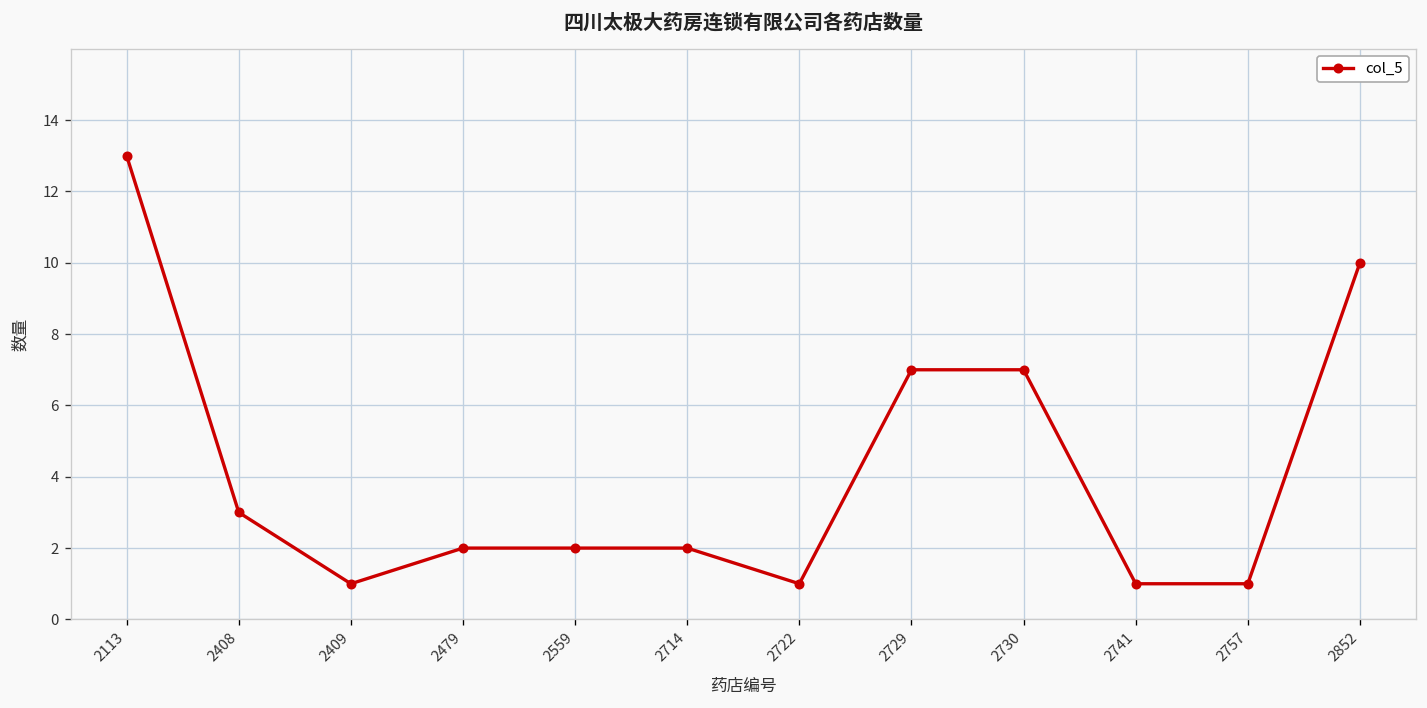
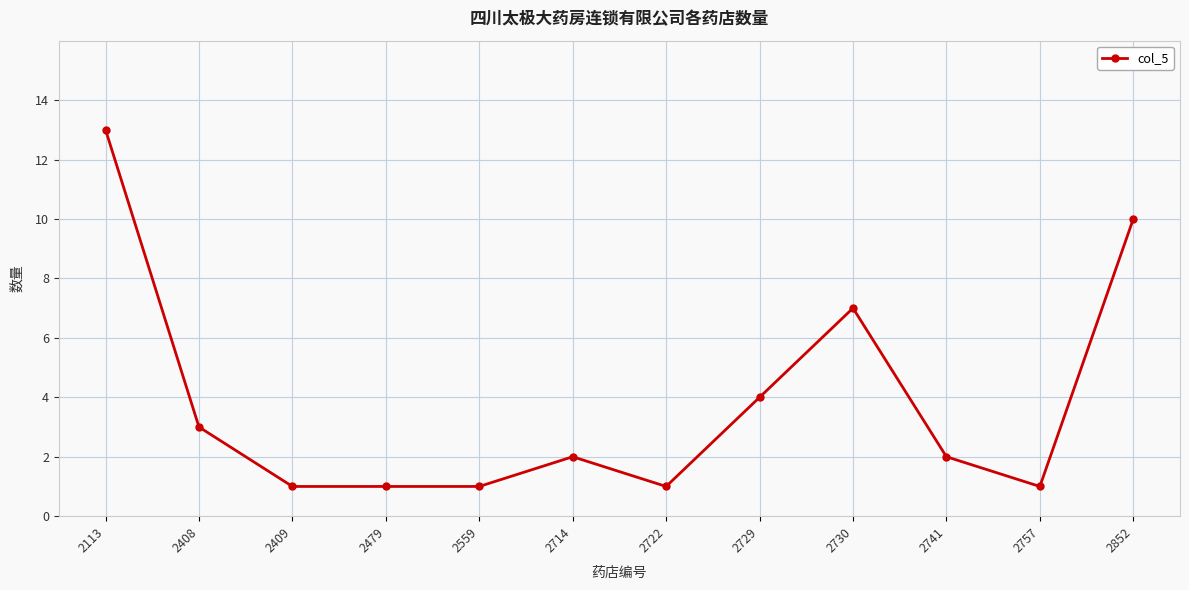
2479: 2 -> 1
2559: 2 -> 1
2729: 7 -> 4
2741: 1 -> 2
